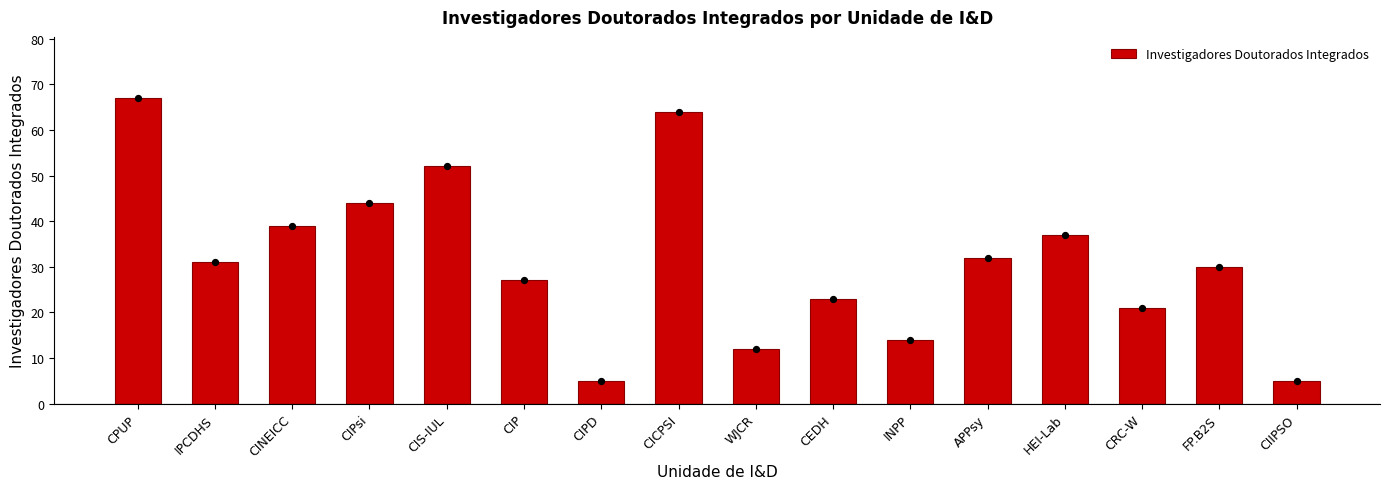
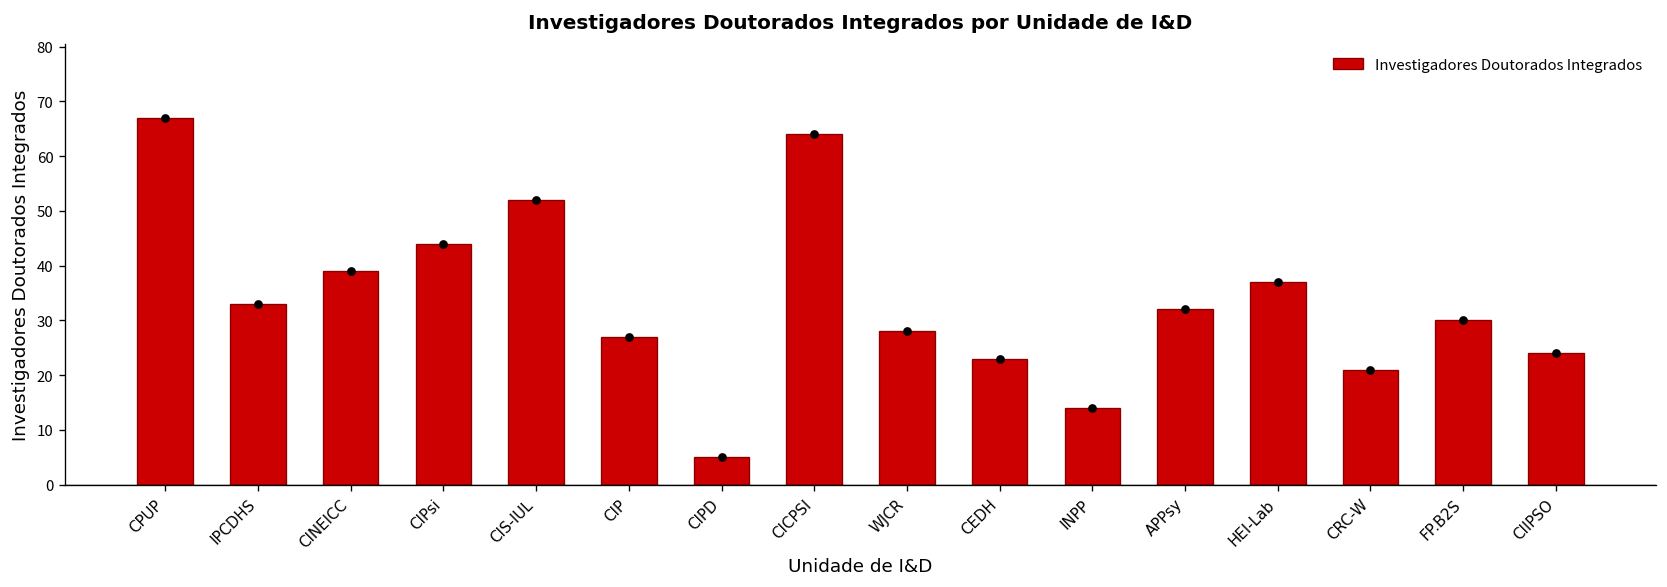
Investigadores Doutorados Integrados, IPCDHS: 31 -> 33
Investigadores Doutorados Integrados, WJCR: 12 -> 28
Investigadores Doutorados Integrados, CIIPSO: 5 -> 24
